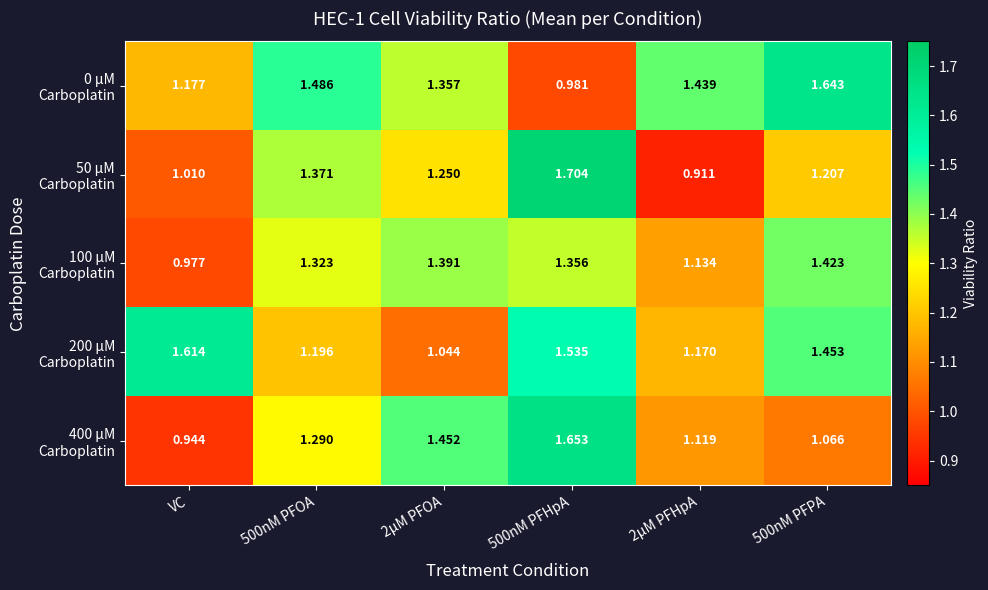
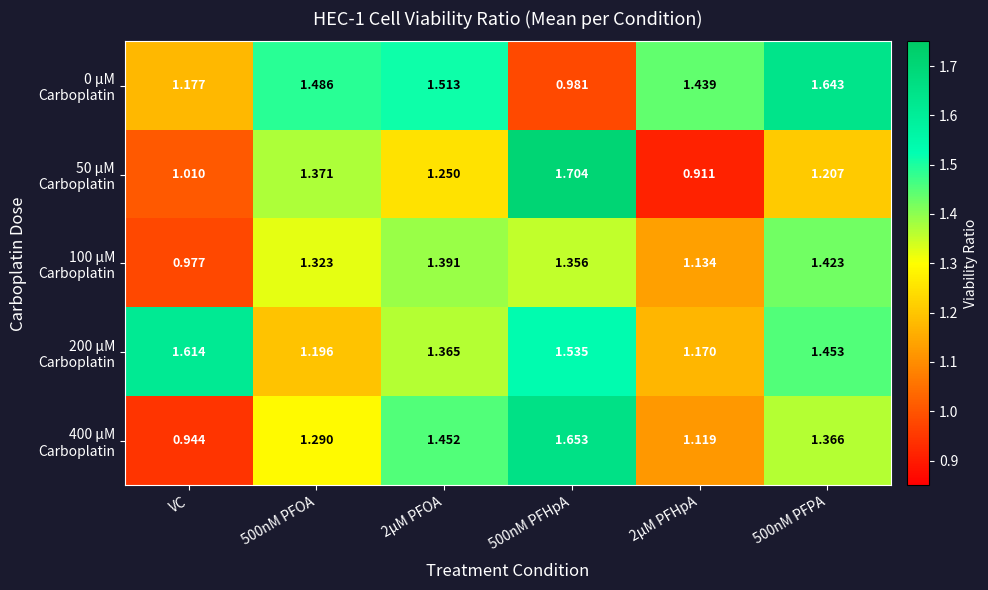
0 µM Carboplatin, 2μM PFOA: 1.357 -> 1.513
200 µM Carboplatin, 2μM PFOA: 1.044 -> 1.365
400 µM Carboplatin, 500nM PFPA: 1.066 -> 1.366
